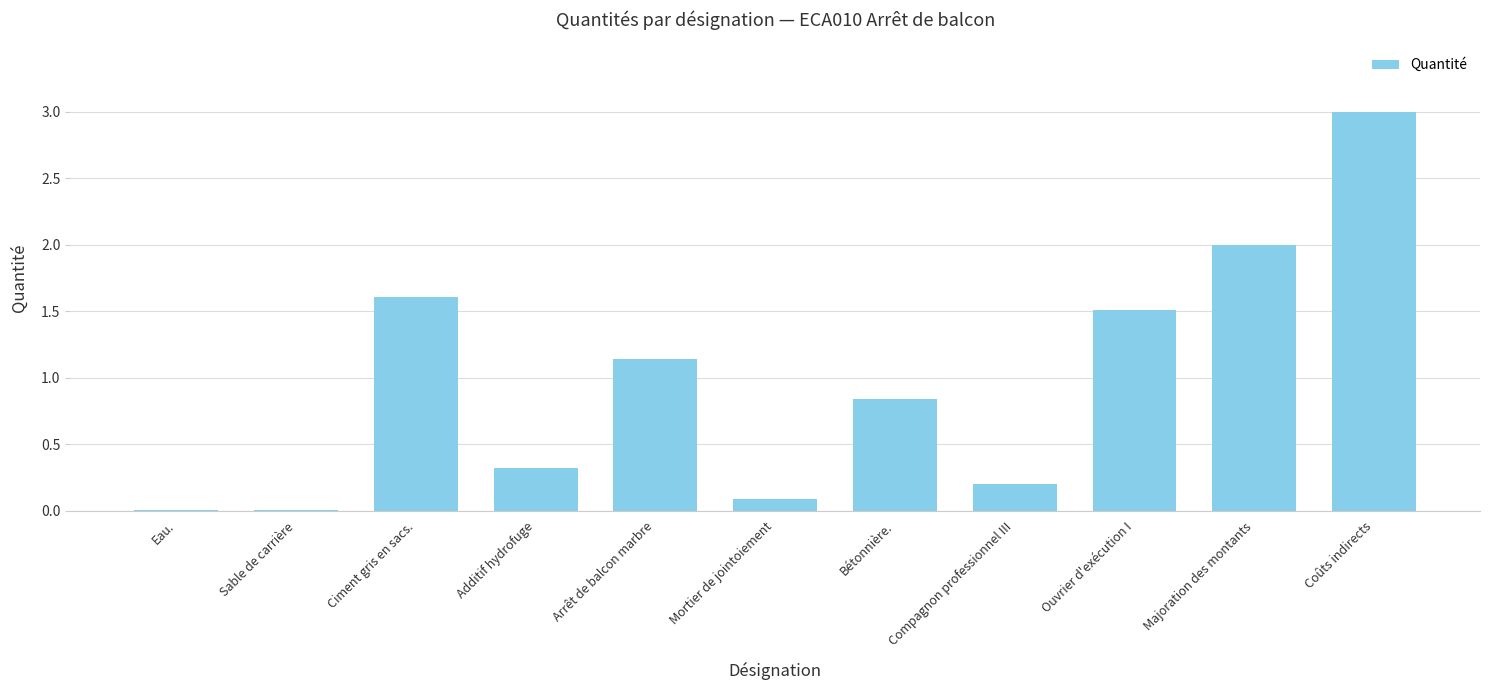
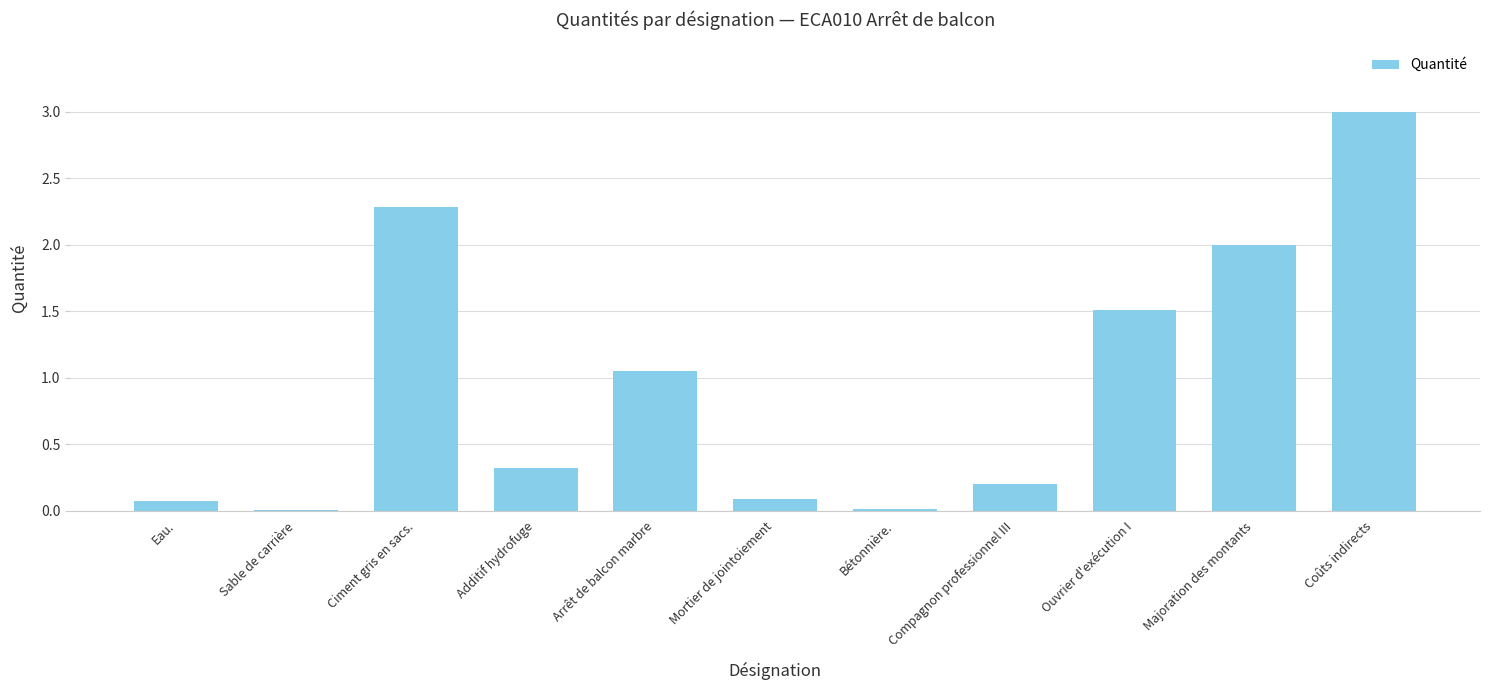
Eau.: 0.01 -> 0.08
Ciment gris en sacs.: 1.61 -> 2.28
Arrêt de balcon marbre: 1.14 -> 1.05
Bétonnière.: 0.84 -> 0.01
